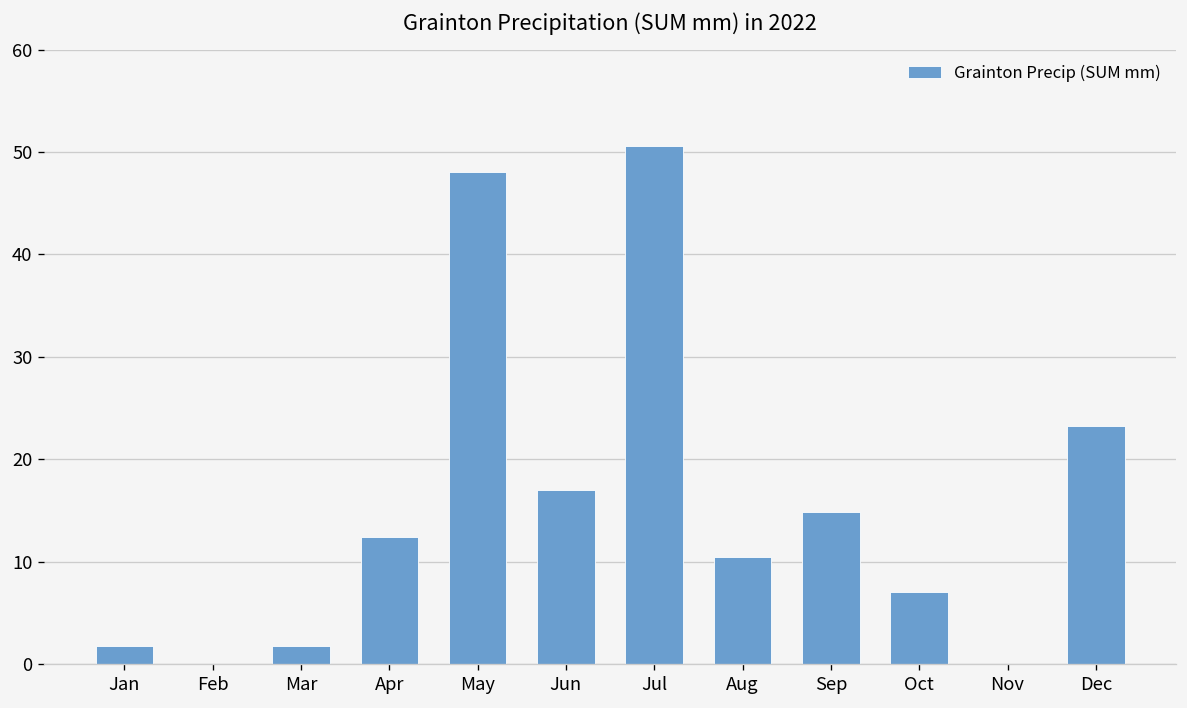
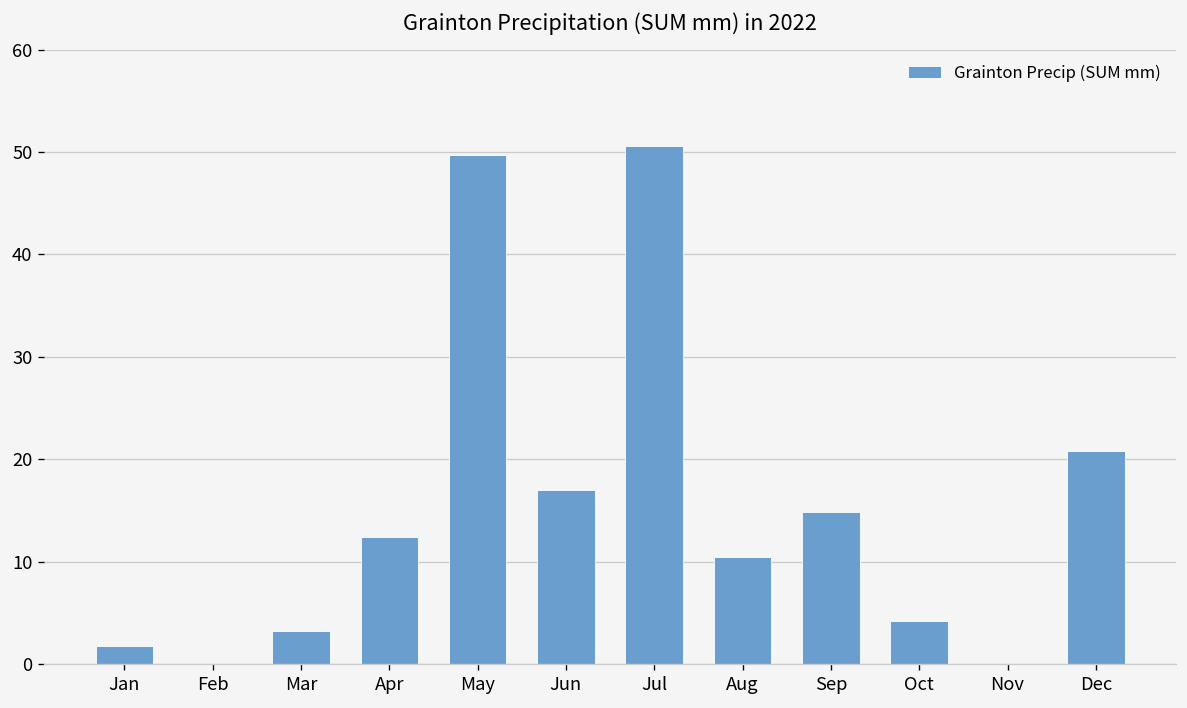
Mar: 2 -> 3
May: 48 -> 50
Oct: 7 -> 4
Dec: 23 -> 21
